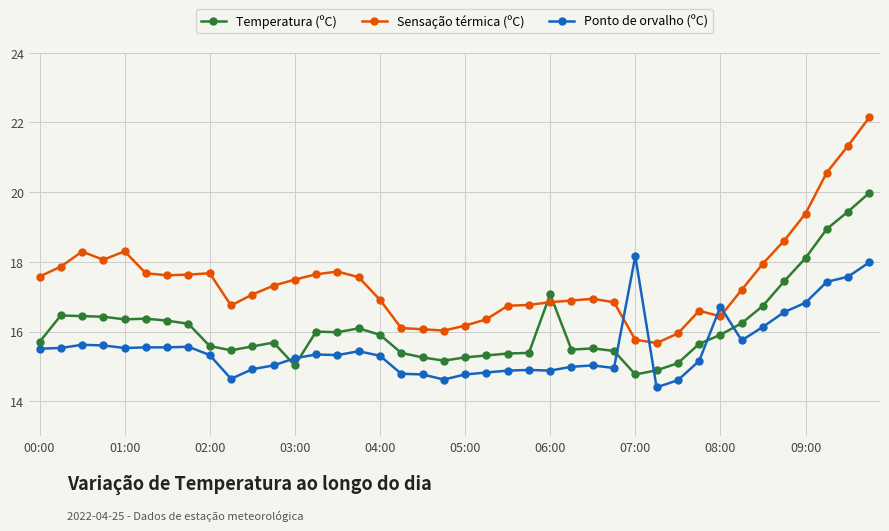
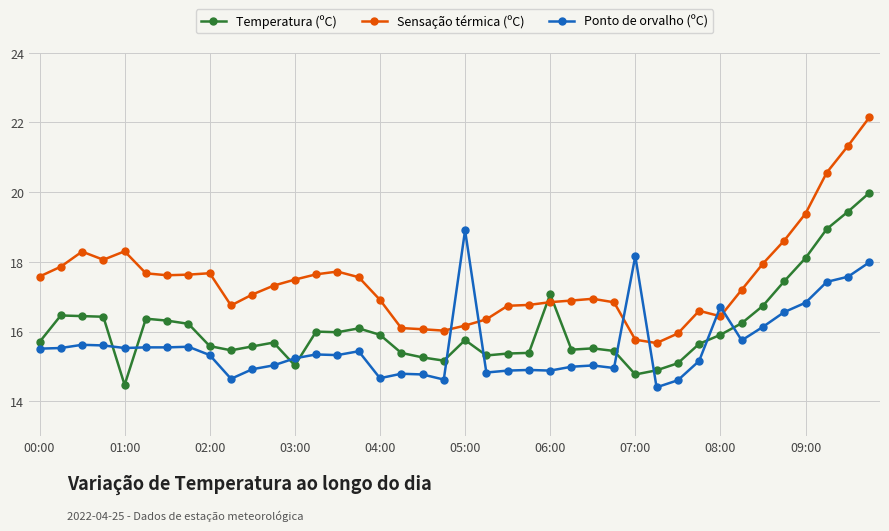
Temperatura (ºC), 01:00: 16.4 -> 14.5
Ponto de orvalho (ºC), 04:00: 15.3 -> 14.7
Temperatura (ºC), 05:00: 15.3 -> 15.8
Ponto de orvalho (ºC), 05:00: 14.8 -> 18.9
